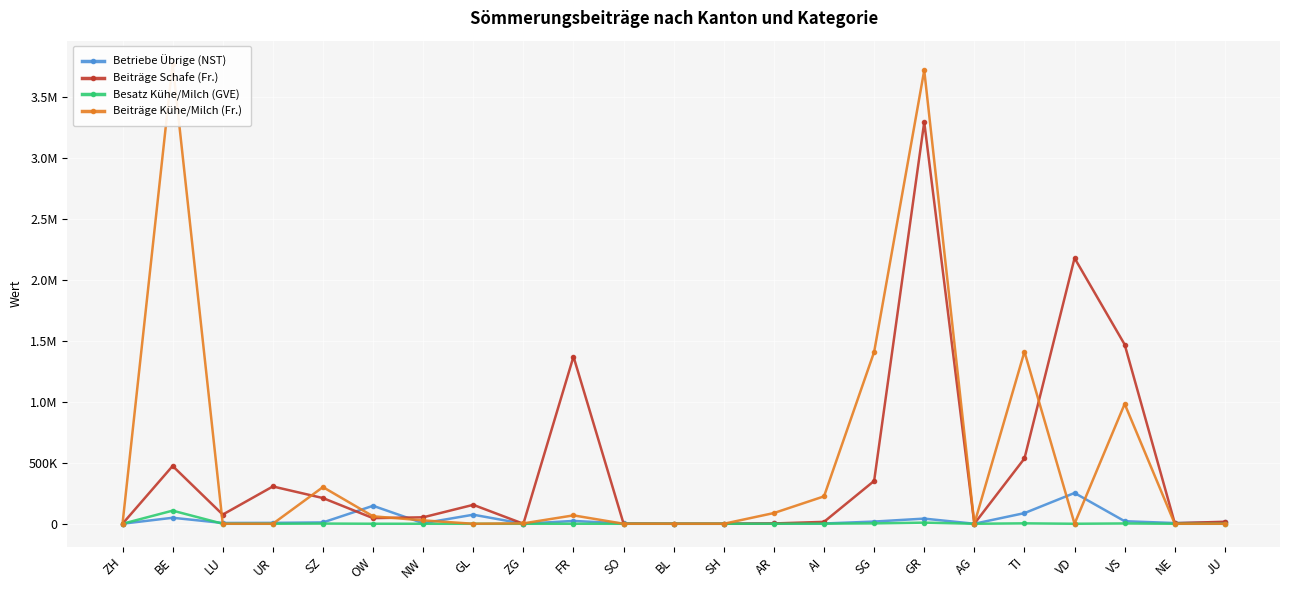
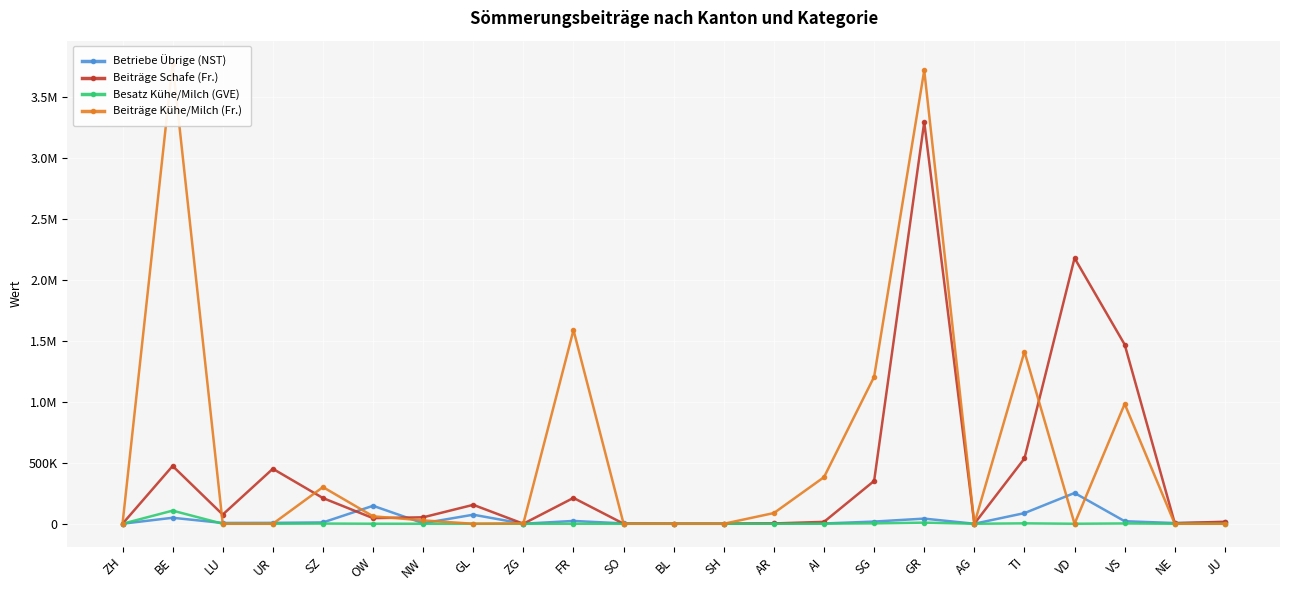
Beiträge Schafe (Fr.), UR: 310000 -> 450000
Beiträge Schafe (Fr.), FR: 1370000 -> 210000
Beiträge Kühe/Milch (Fr.), FR: 70000 -> 1590000
Beiträge Kühe/Milch (Fr.), AI: 220000 -> 380000
Beiträge Kühe/Milch (Fr.), SG: 1410000 -> 1200000
